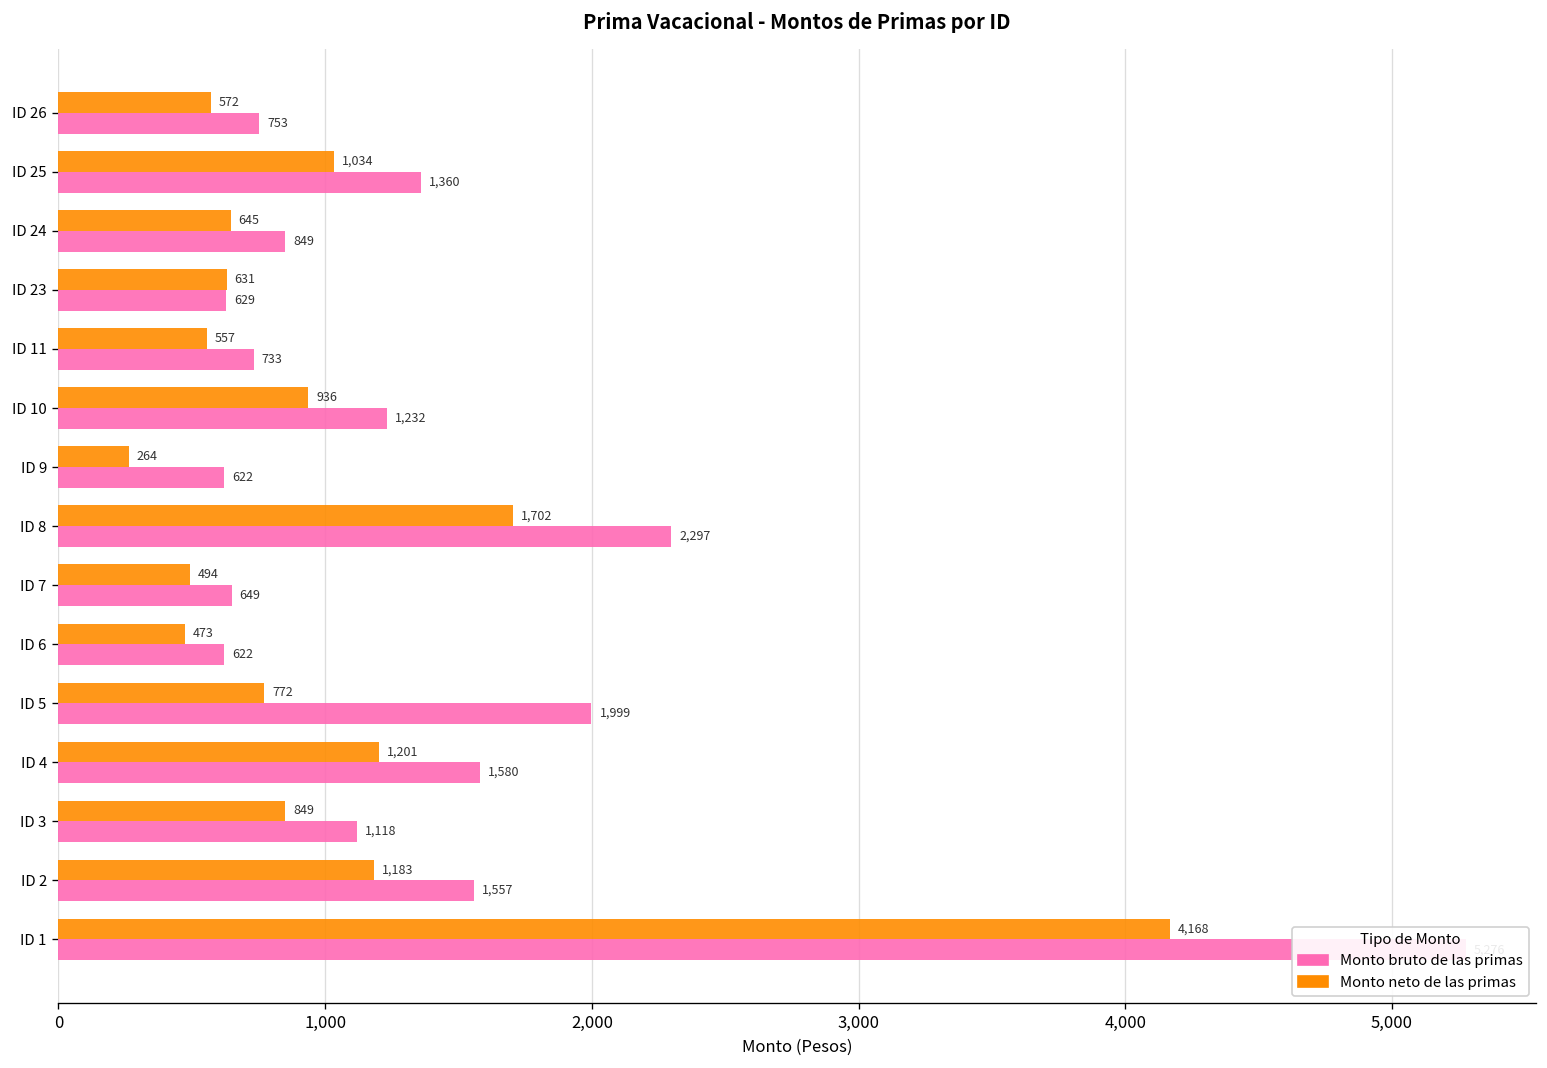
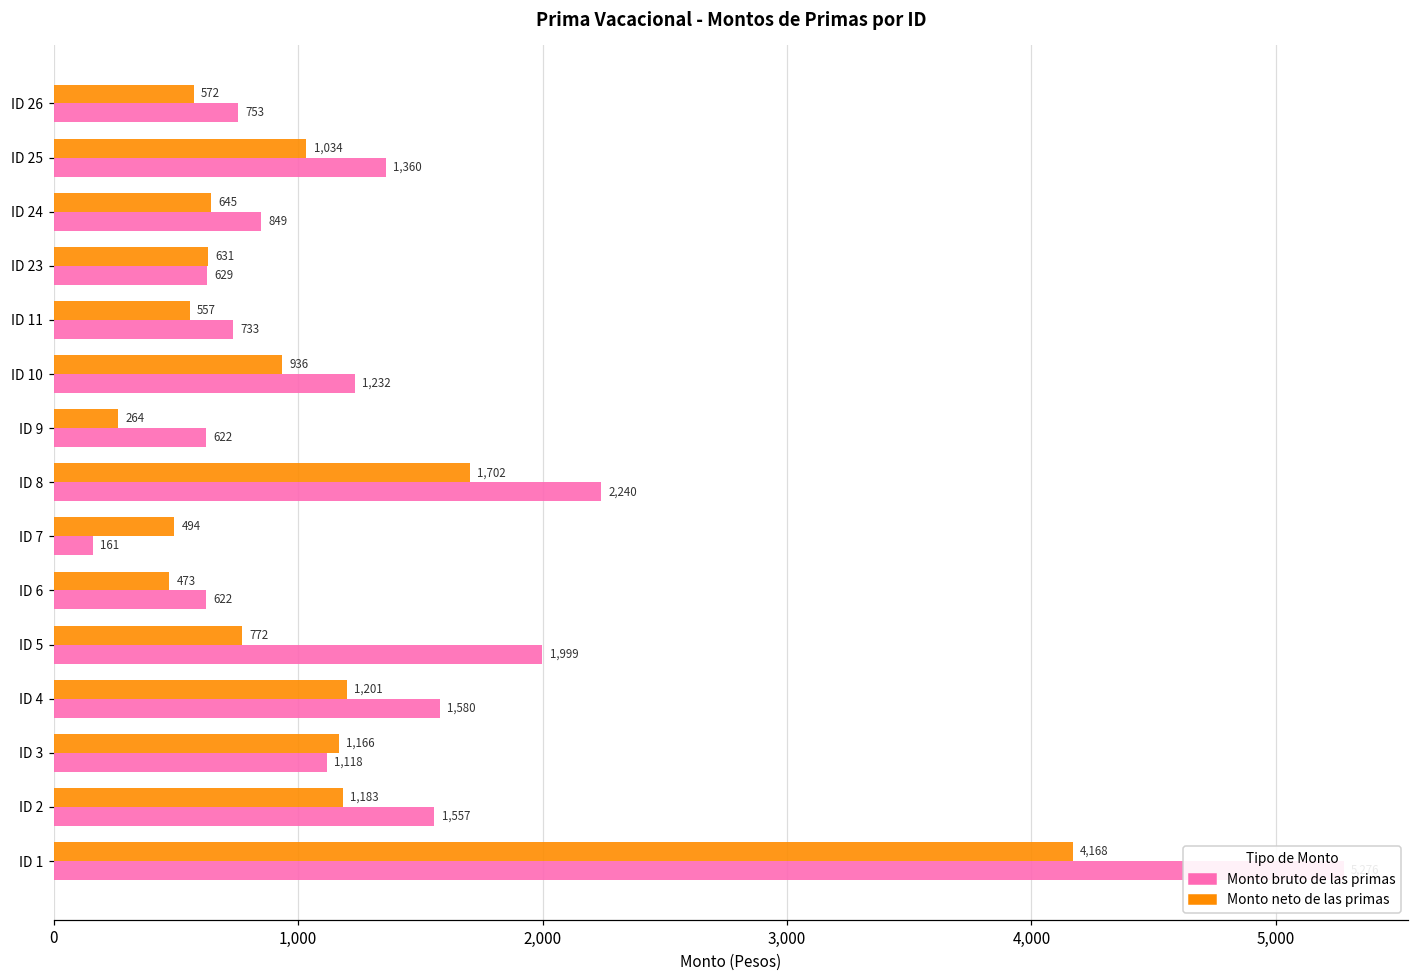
Monto bruto de las primas, ID 8: 2,297 -> 2,240
Monto bruto de las primas, ID 7: 649 -> 161
Monto neto de las primas, ID 3: 849 -> 1,166
